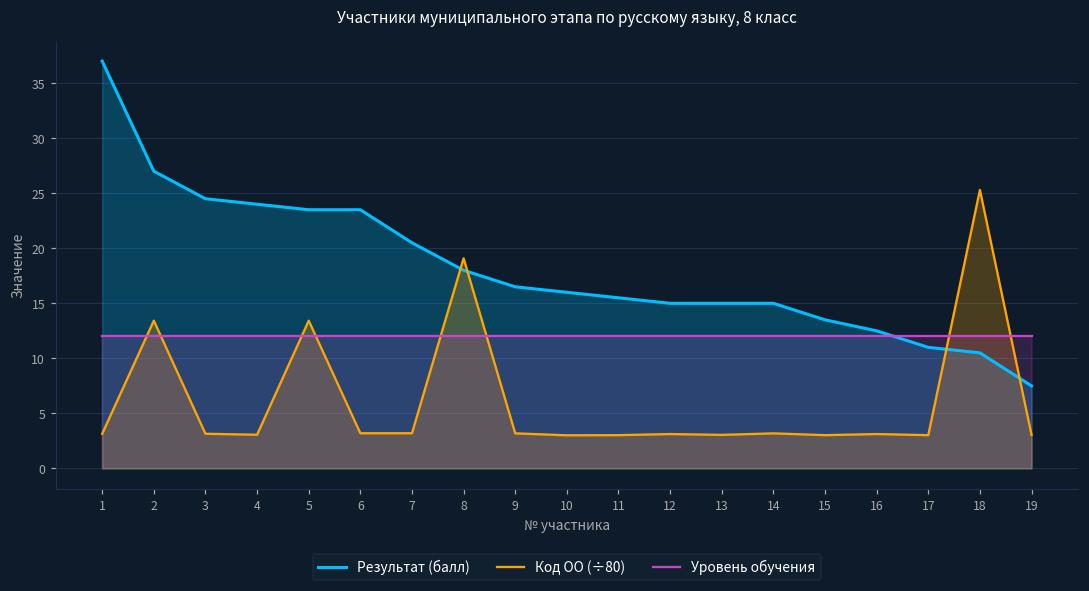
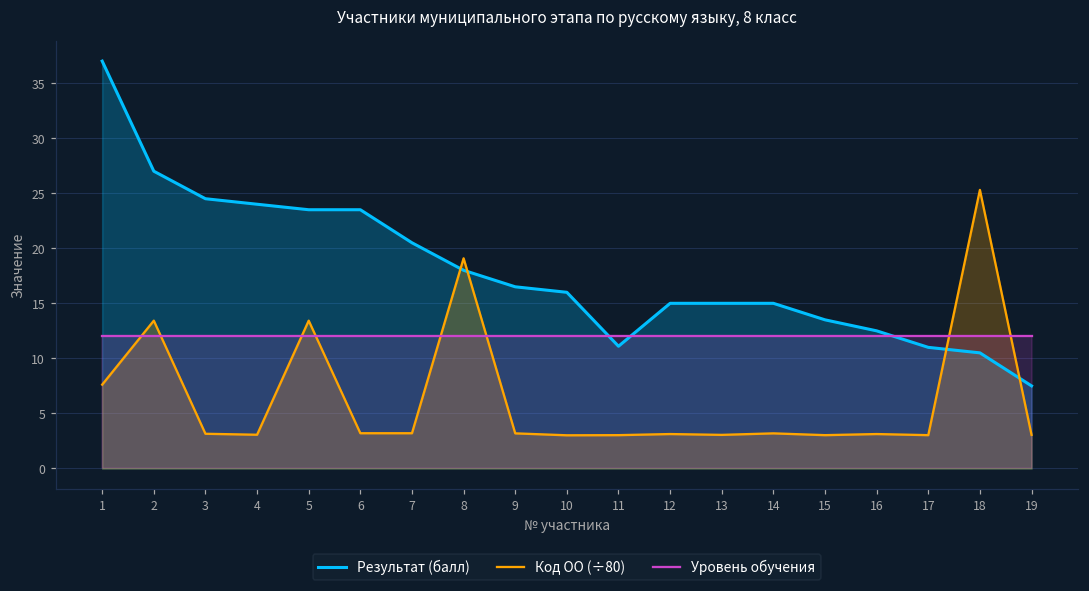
Код ОО (÷80), 1: 3.2 -> 7.6
Результат (балл), 11: 15.5 -> 11.1
